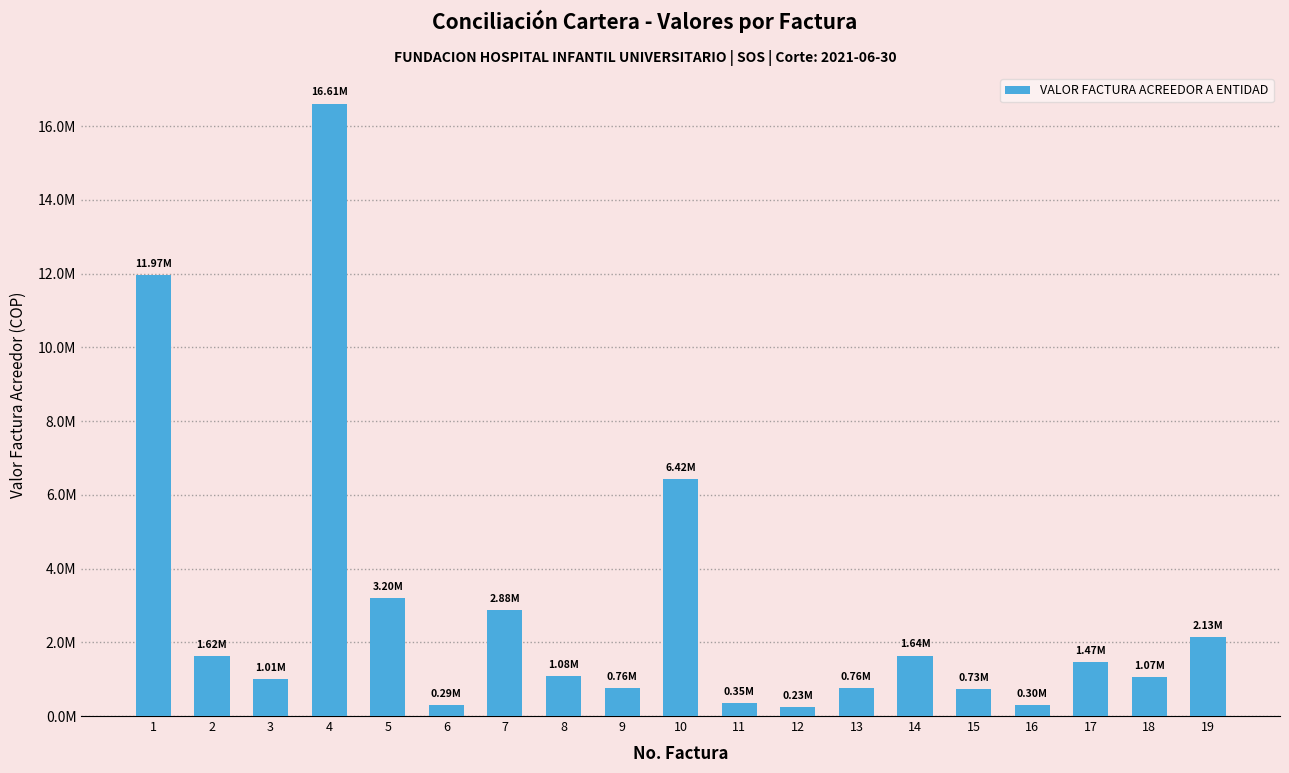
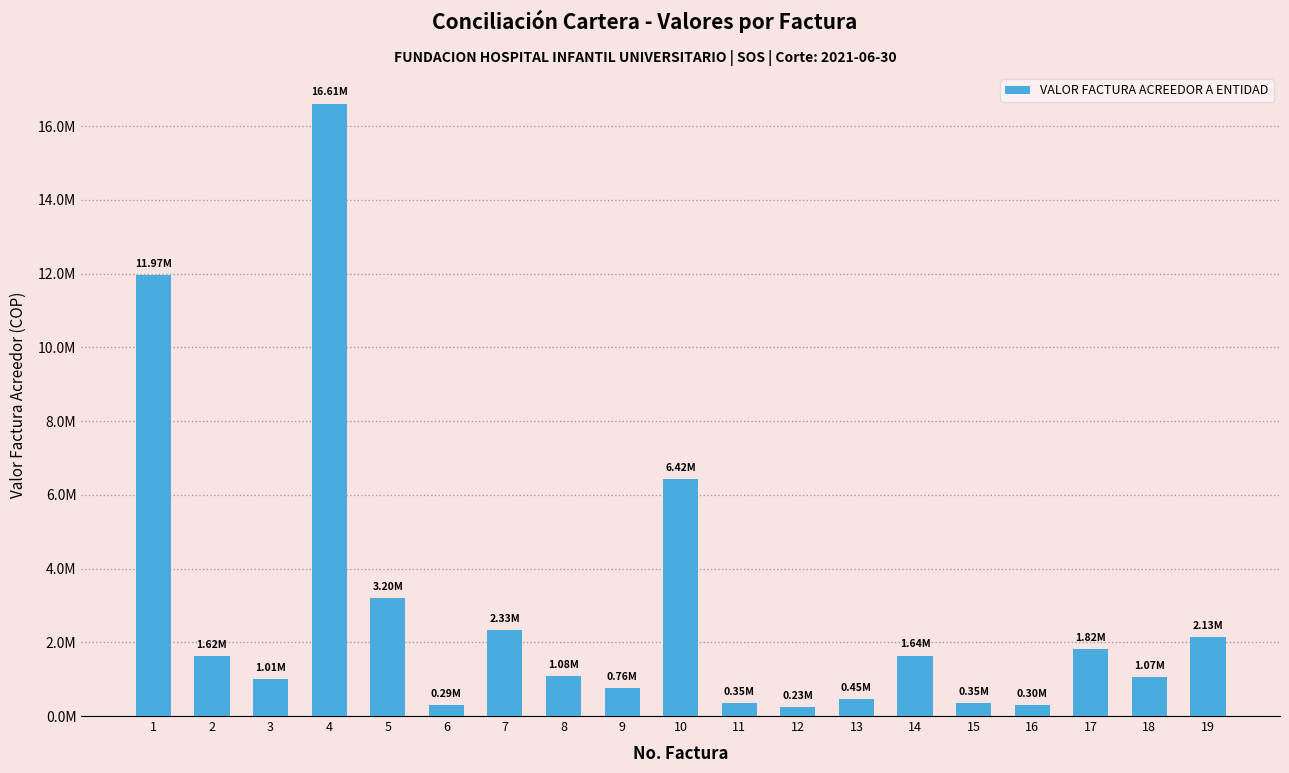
7: 2.88M -> 2.33M
13: 0.76M -> 0.45M
15: 0.73M -> 0.35M
17: 1.47M -> 1.82M
